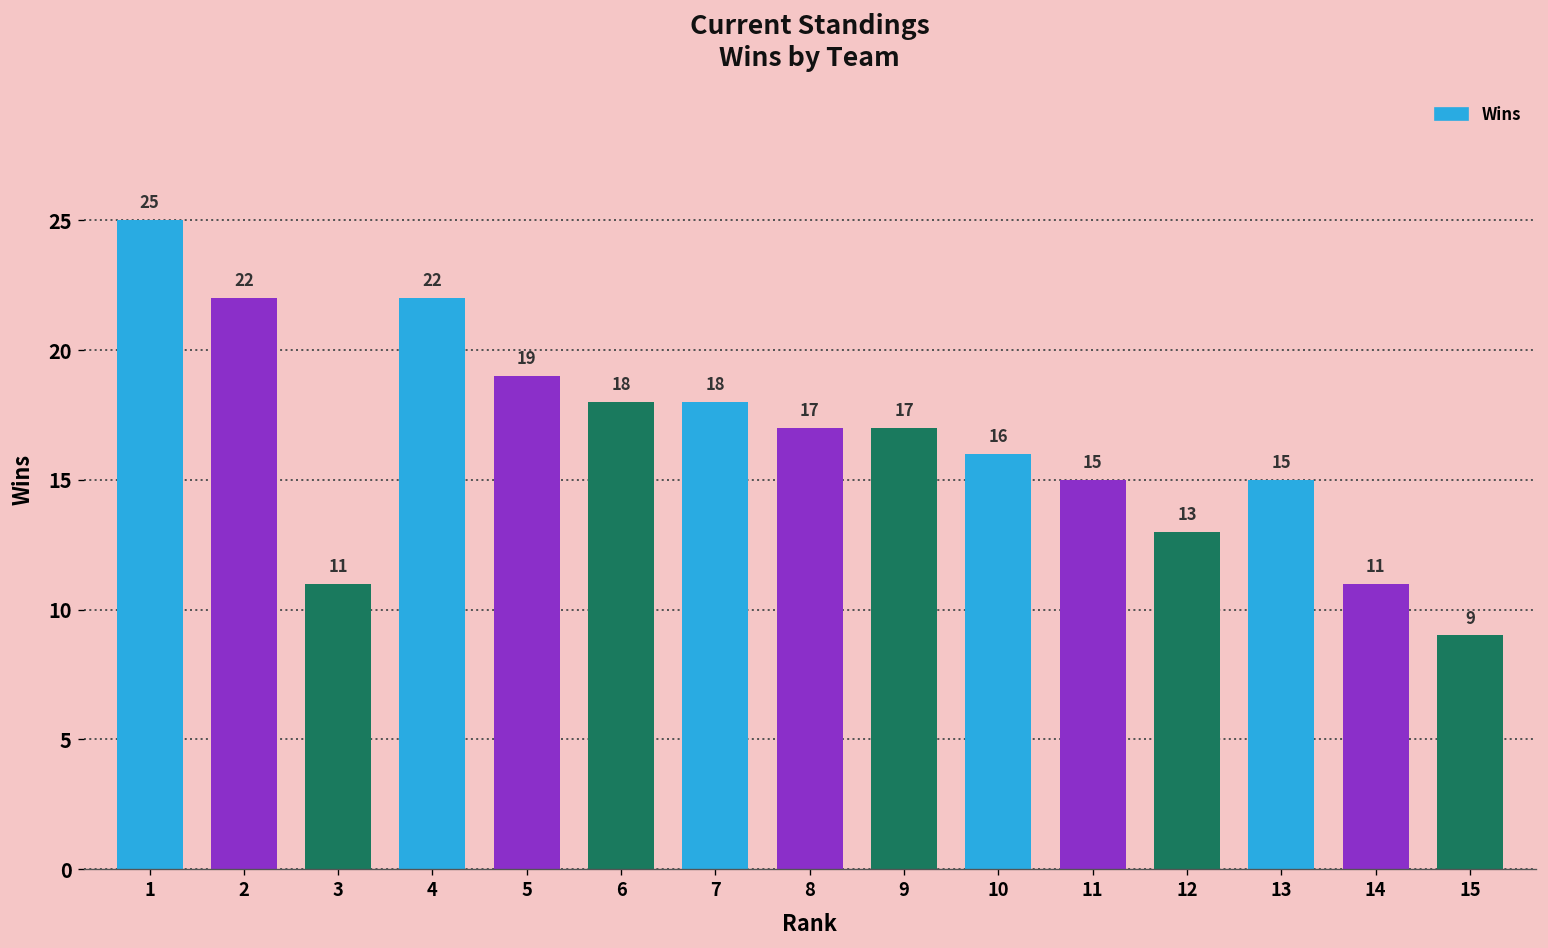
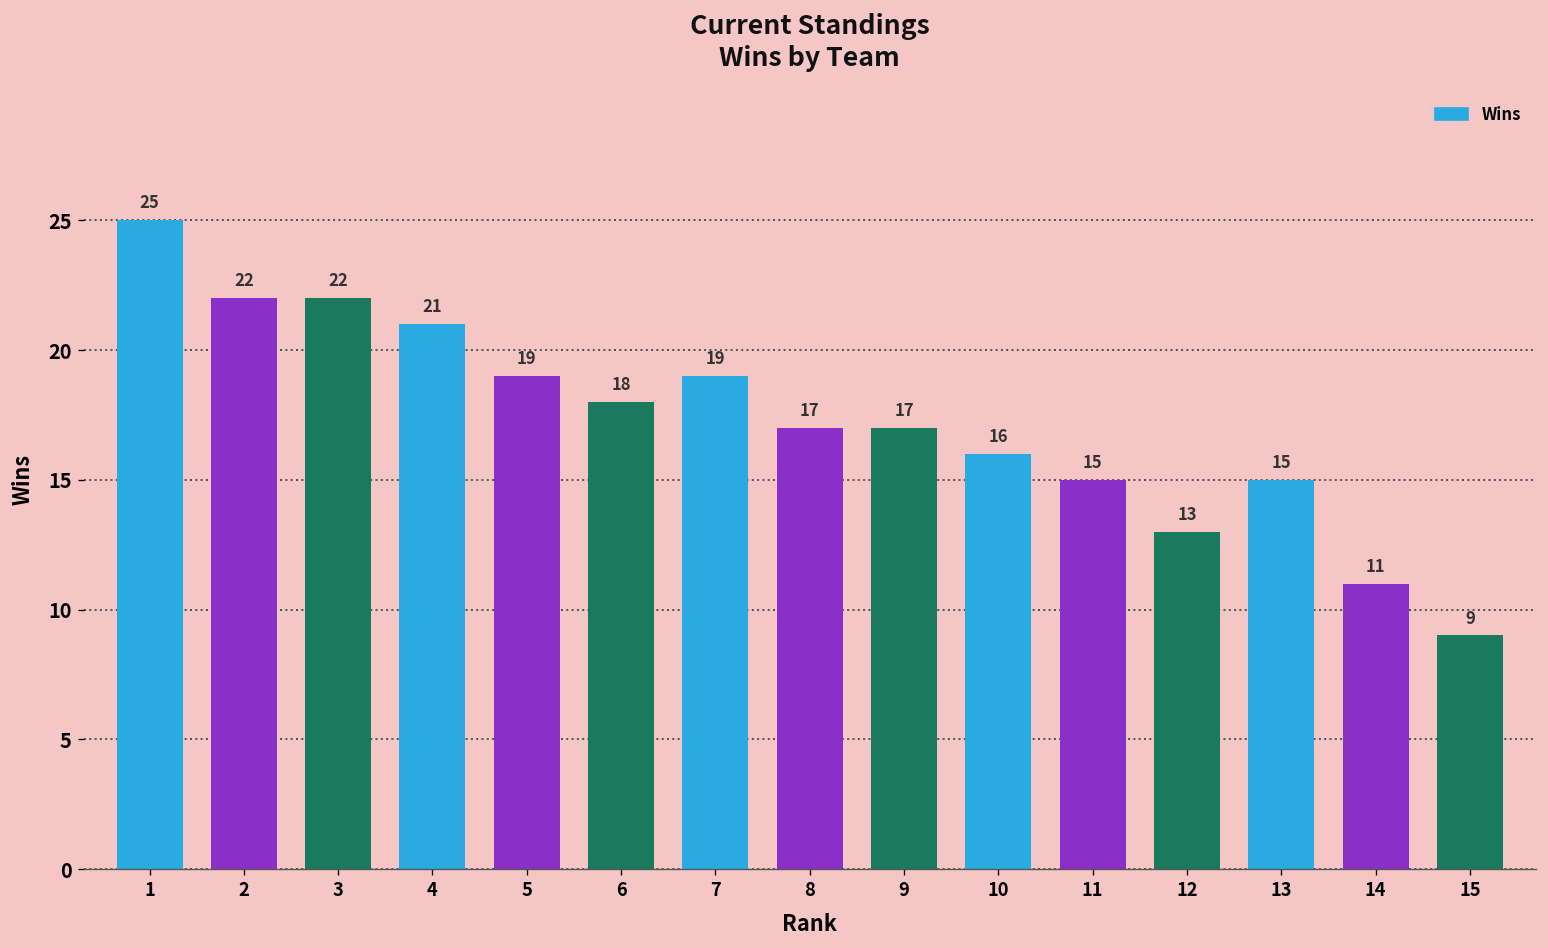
3: 11 -> 22
4: 22 -> 21
7: 18 -> 19
